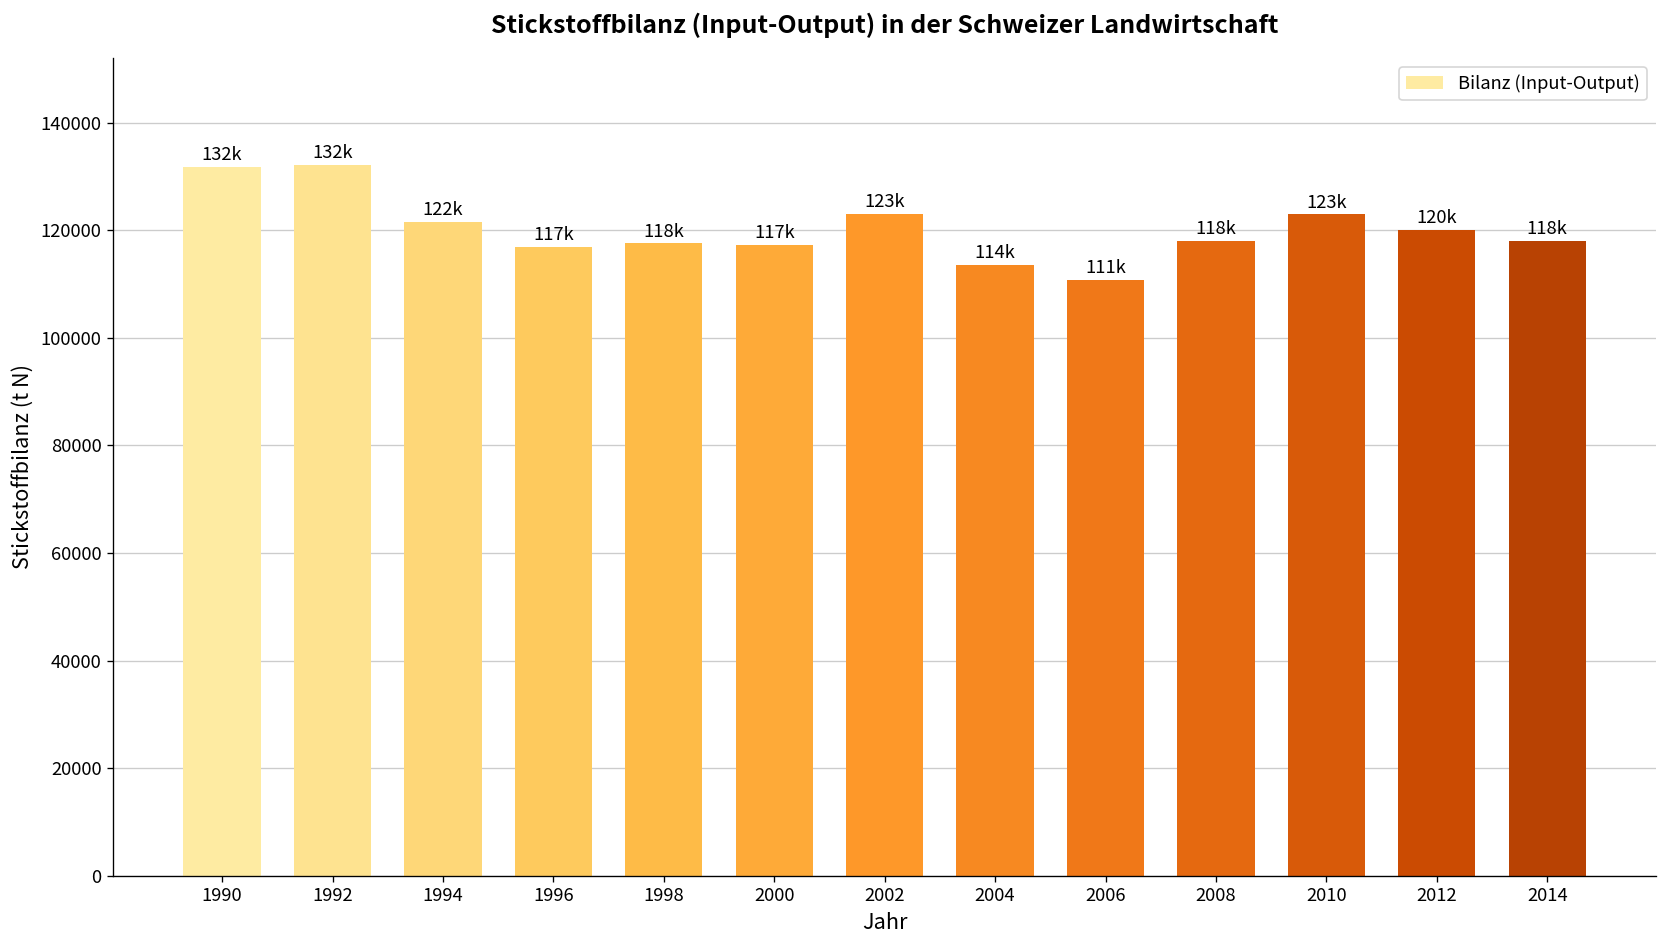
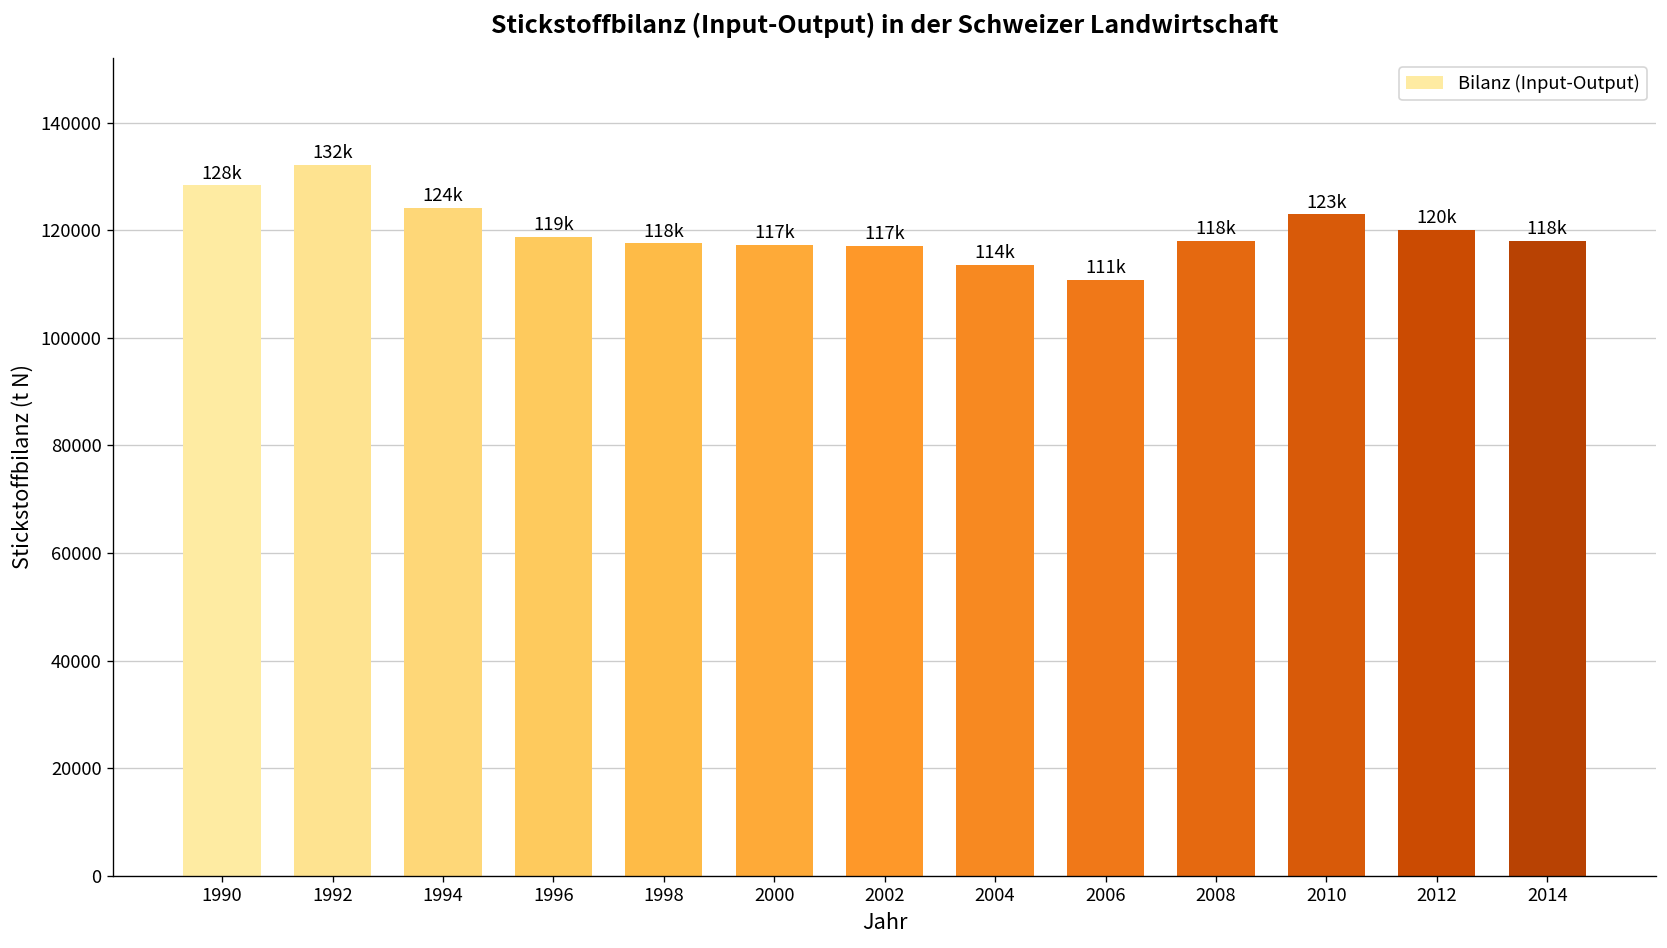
1990: 132k -> 128k
1994: 122k -> 124k
1996: 117k -> 119k
2002: 123k -> 117k
